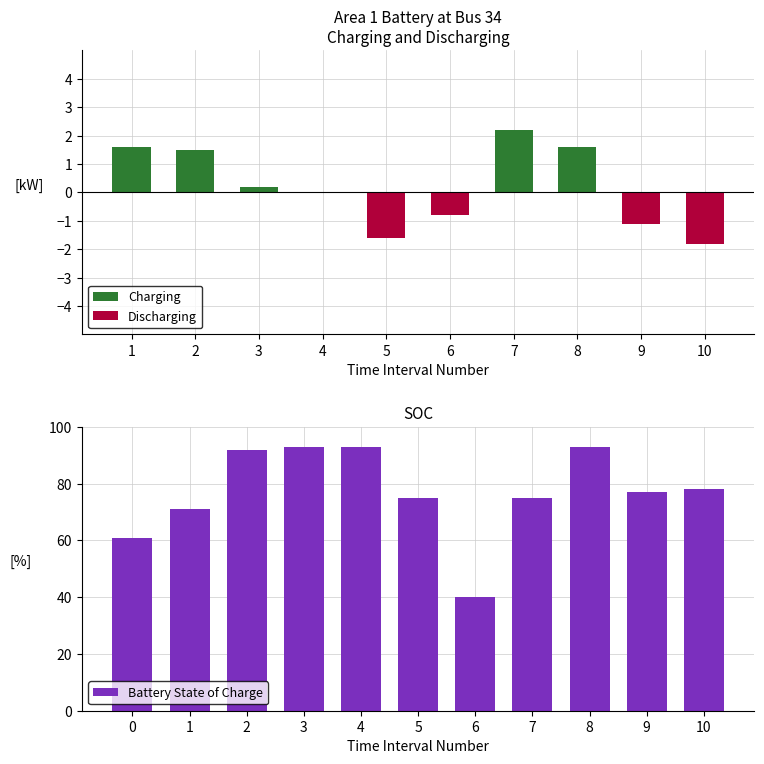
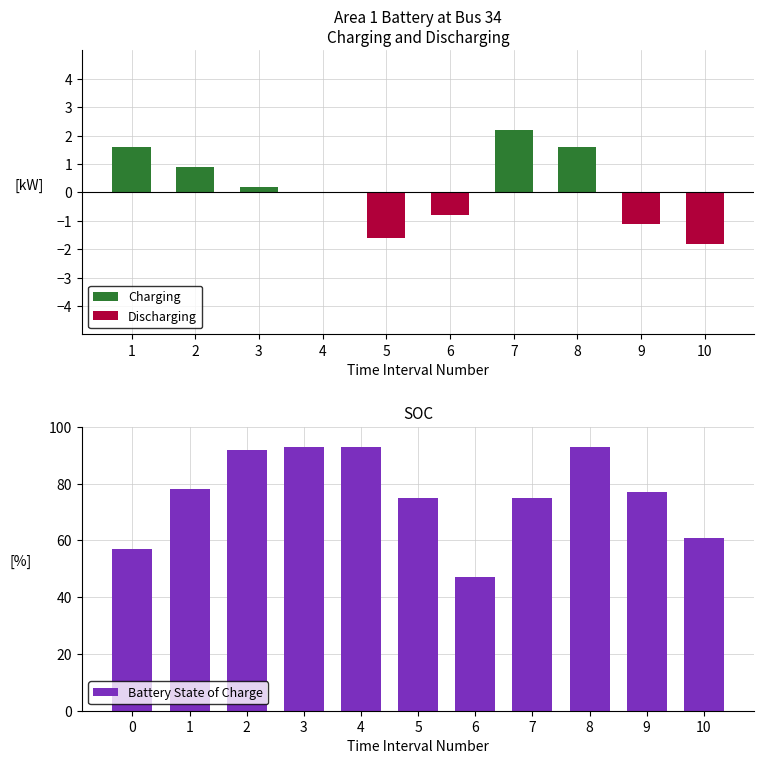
Area 1 Battery at Bus 34 Charging and Discharging, Charging, 2: 1.5 -> 0.9
SOC, 0: 61 -> 57
SOC, 1: 71 -> 78
SOC, 6: 40 -> 47
SOC, 10: 78 -> 61
